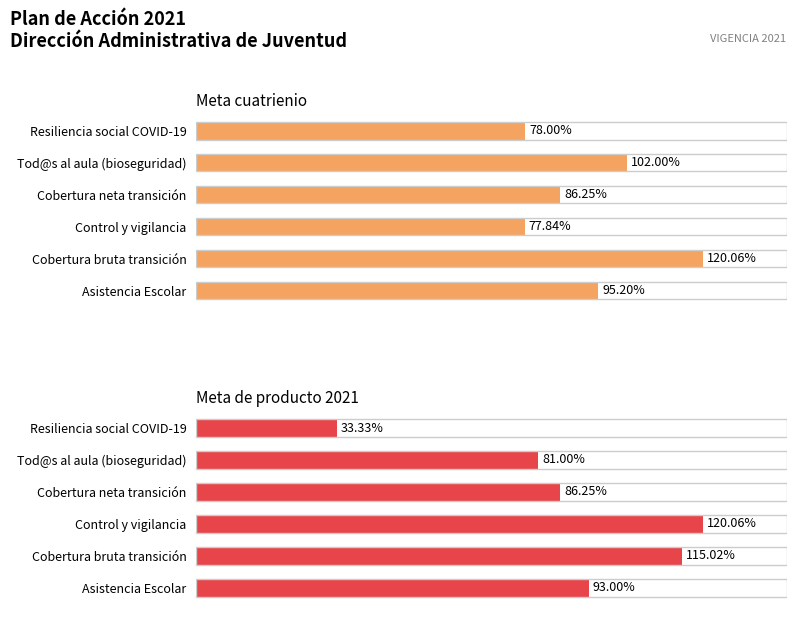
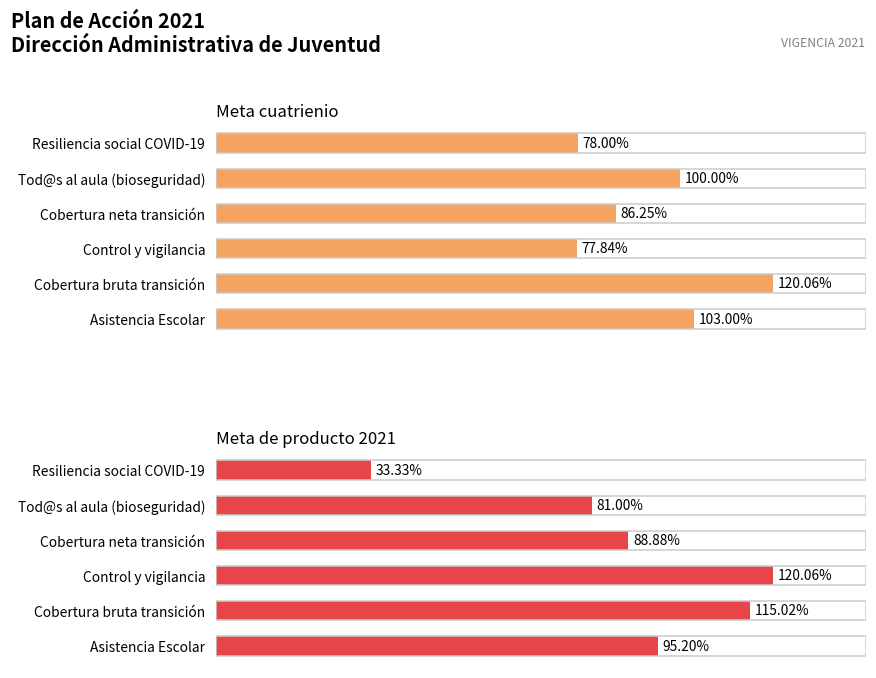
Meta cuatrienio, Tod@s al aula (bioseguridad): 102.00% -> 100.00%
Meta cuatrienio, Asistencia Escolar: 95.20% -> 103.00%
Meta de producto 2021, Cobertura neta transición: 86.25% -> 88.88%
Meta de producto 2021, Asistencia Escolar: 93.00% -> 95.20%
